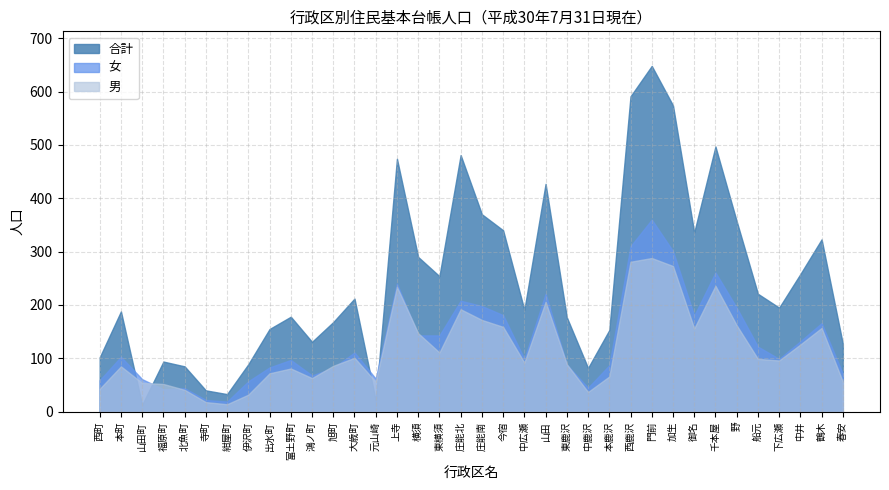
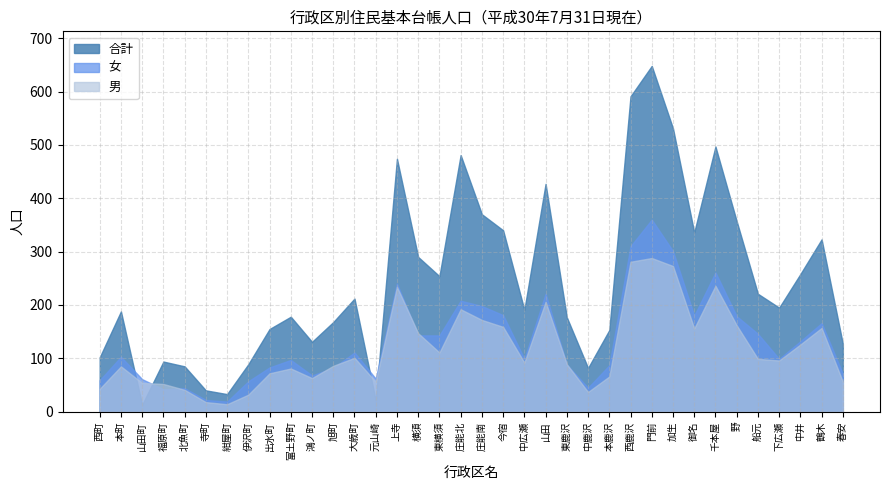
合計, 加生: 570 -> 530
女, 野: 200 -> 180
女, 船元: 120 -> 150
